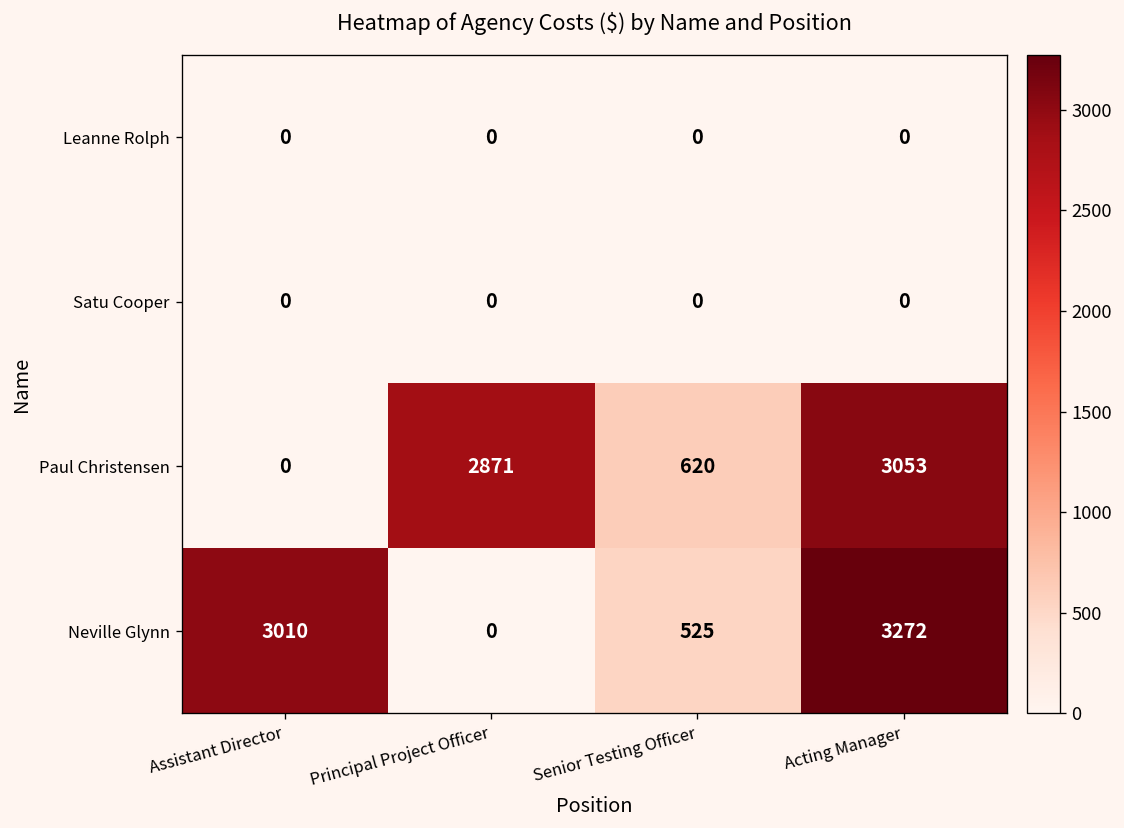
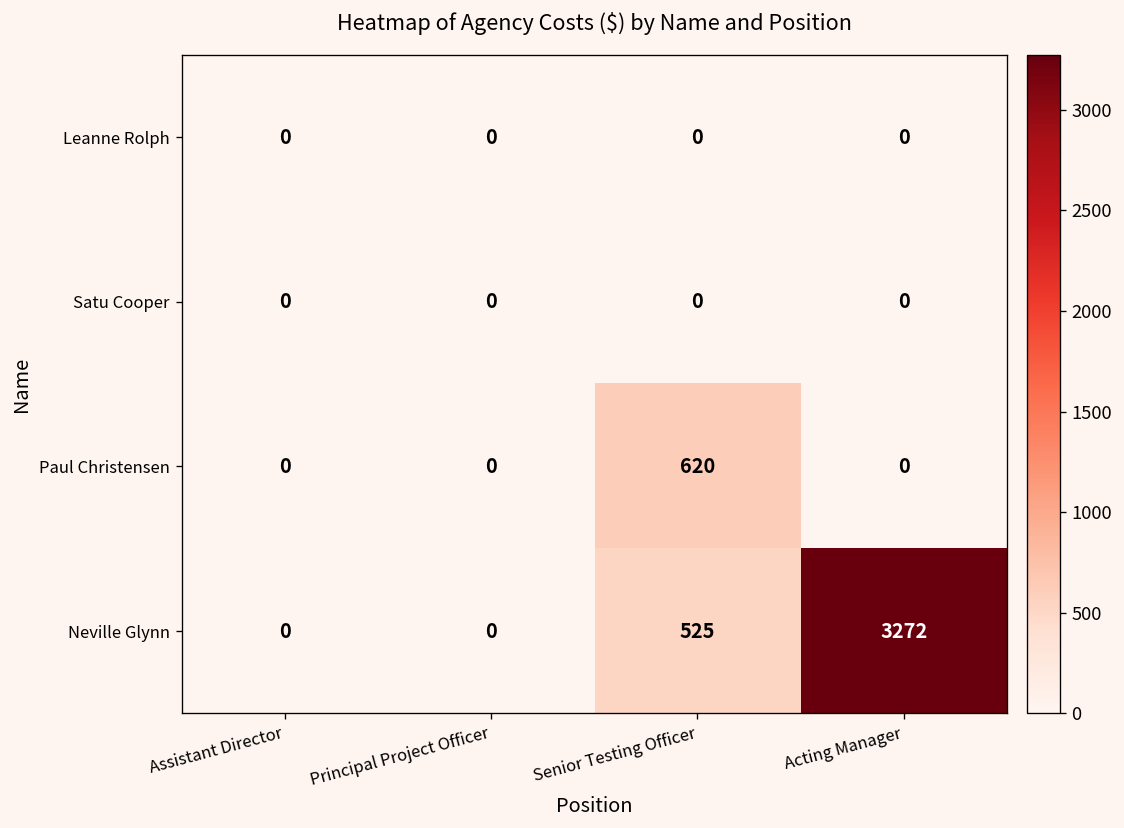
Paul Christensen, Principal Project Officer: 2871 -> 0
Paul Christensen, Acting Manager: 3053 -> 0
Neville Glynn, Assistant Director: 3010 -> 0
